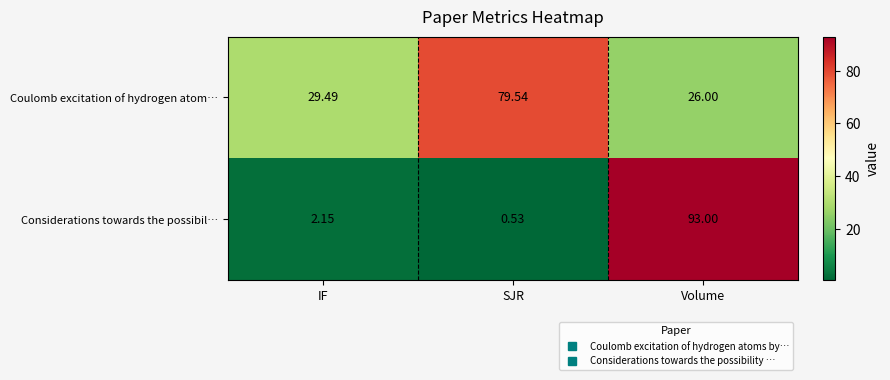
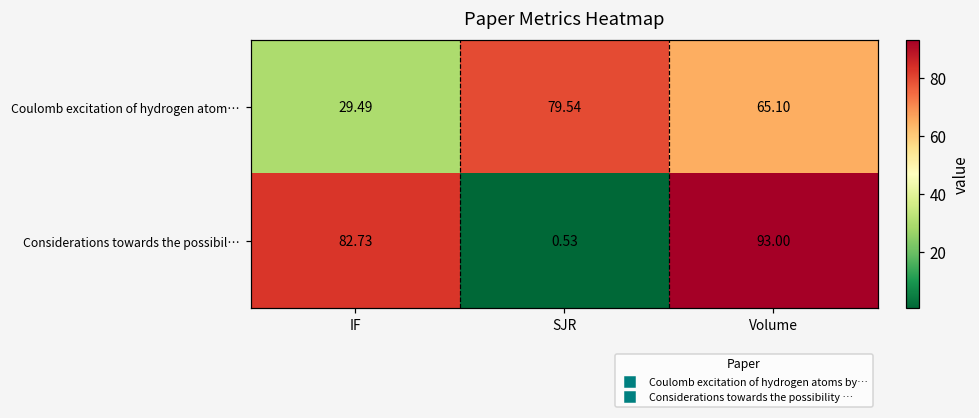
Coulomb excitation of hydrogen atom…, Volume: 26.00 -> 65.10
Considerations towards the possibil…, IF: 2.15 -> 82.73
